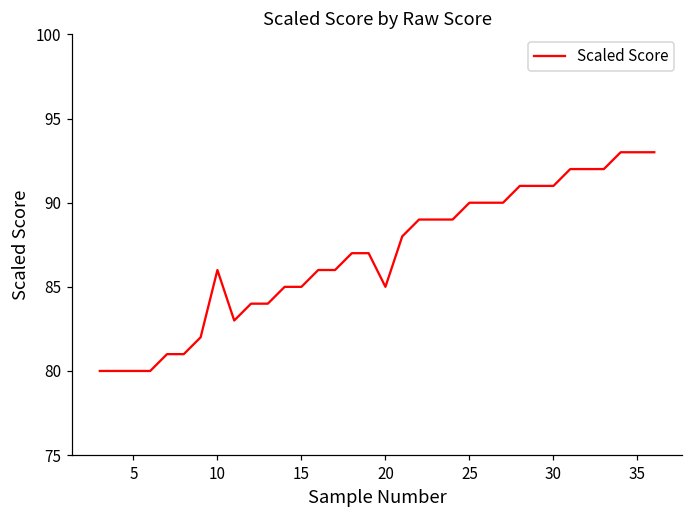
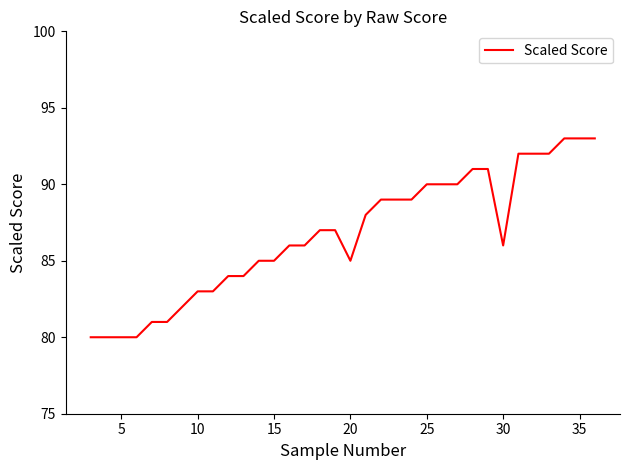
10: 86 -> 83
30: 91 -> 86
